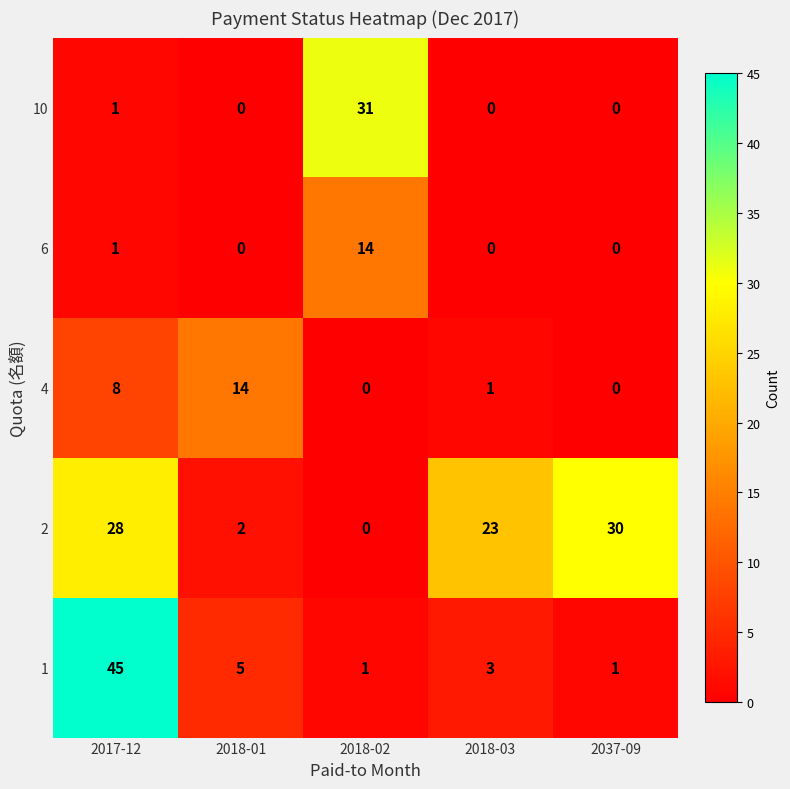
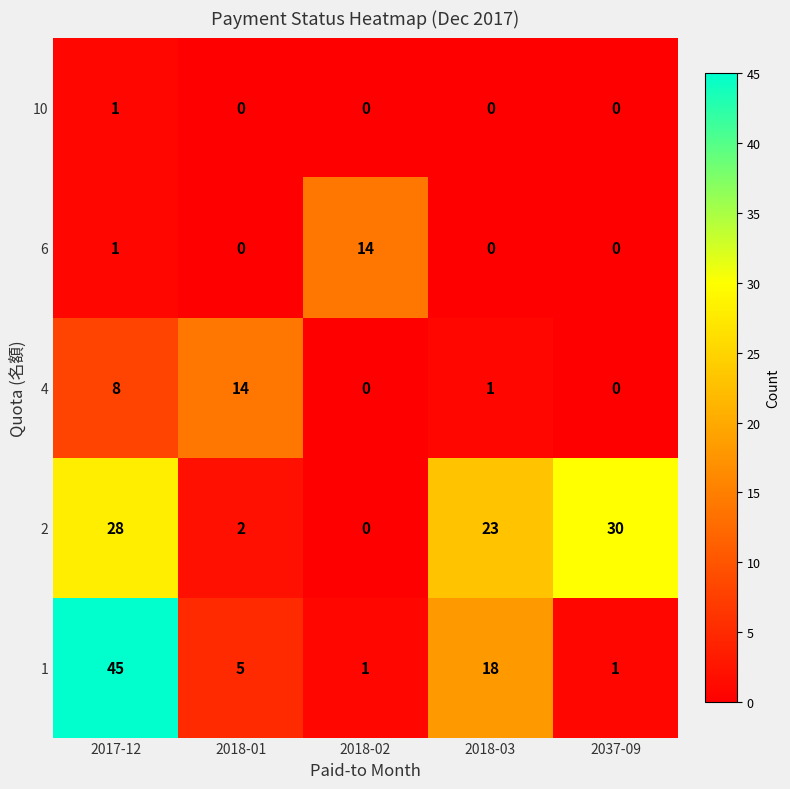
10, 2018-02: 31 -> 0
1, 2018-03: 3 -> 18
